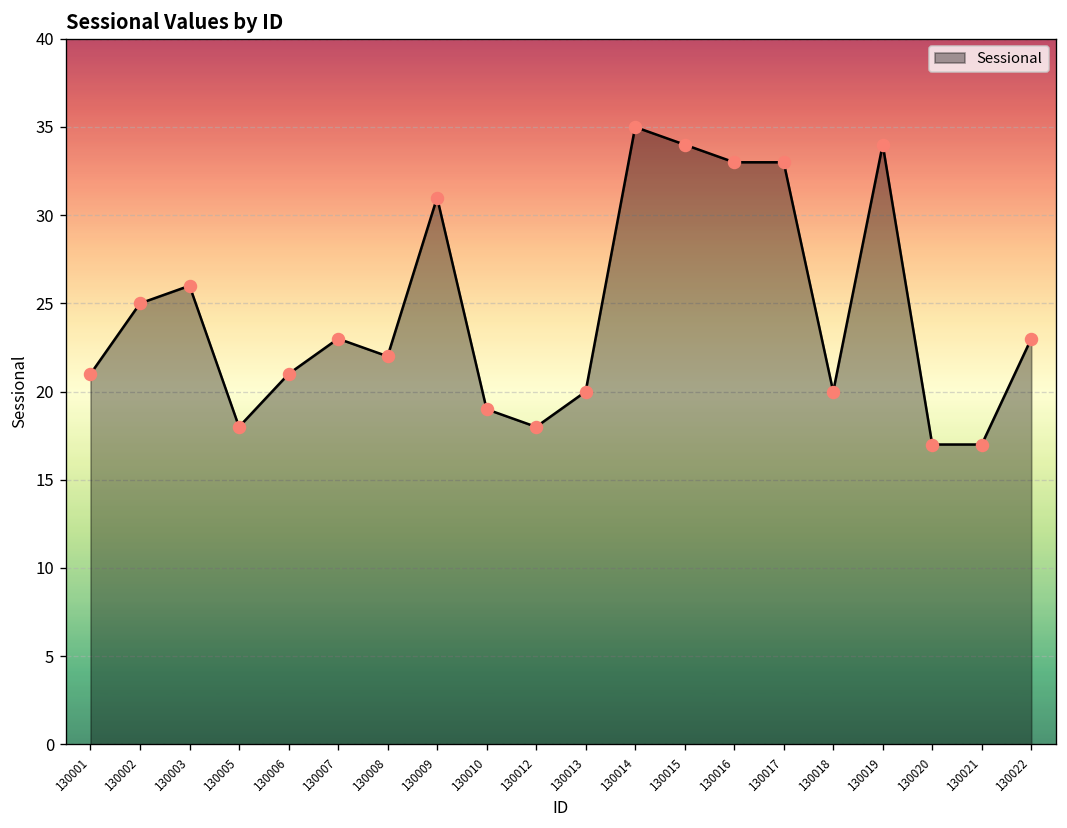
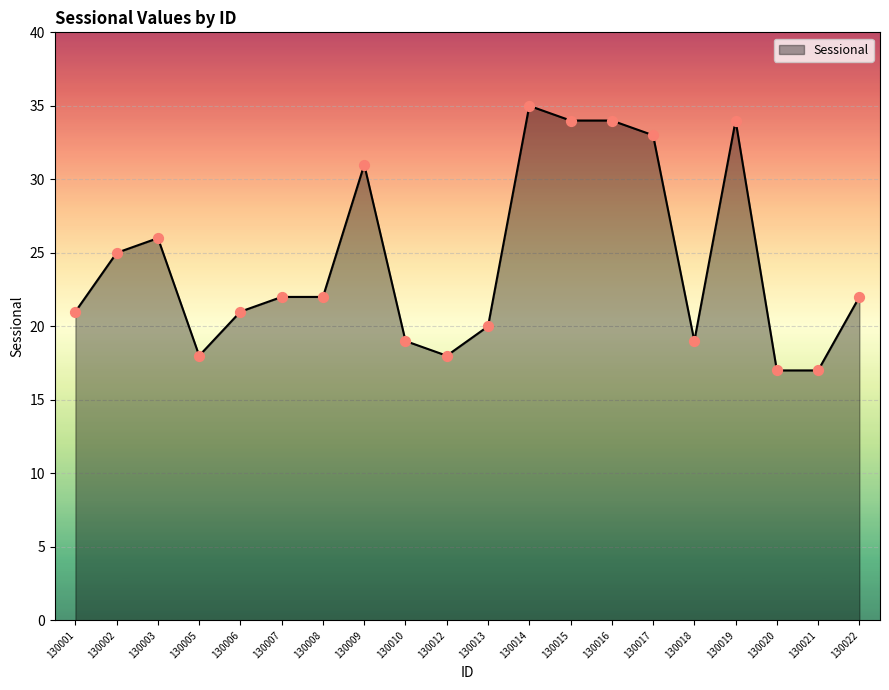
130007: 23 -> 22
130016: 33 -> 34
130018: 20 -> 19
130022: 23 -> 22
